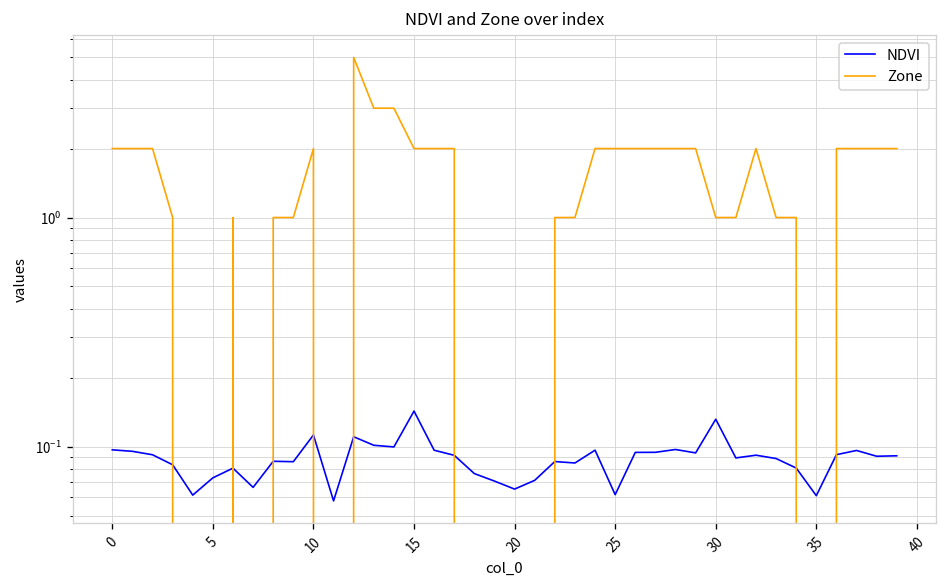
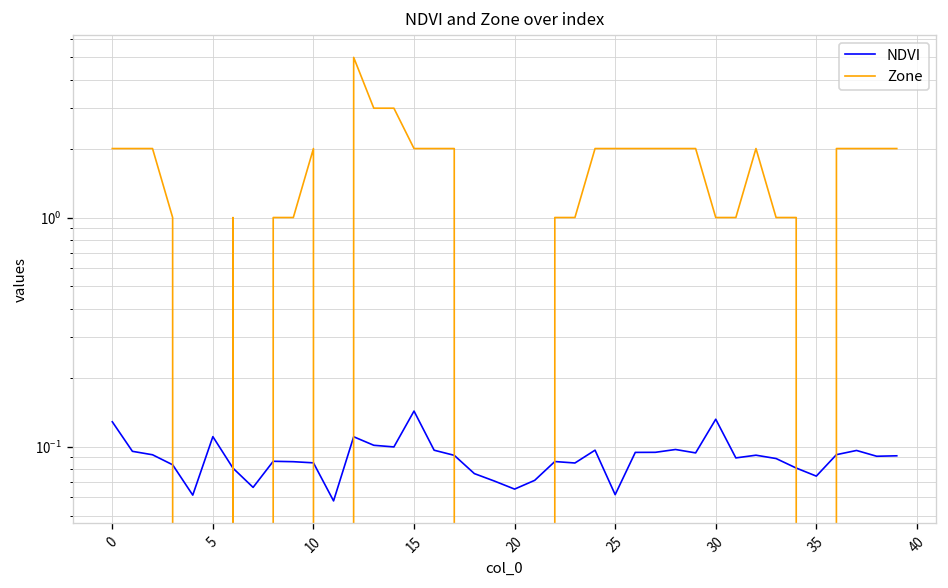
NDVI, 0: 0.10 -> 0.13
NDVI, 5: 0.073 -> 0.11
NDVI, 10: 0.11 -> 0.08
NDVI, 35: 0.061 -> 0.074
